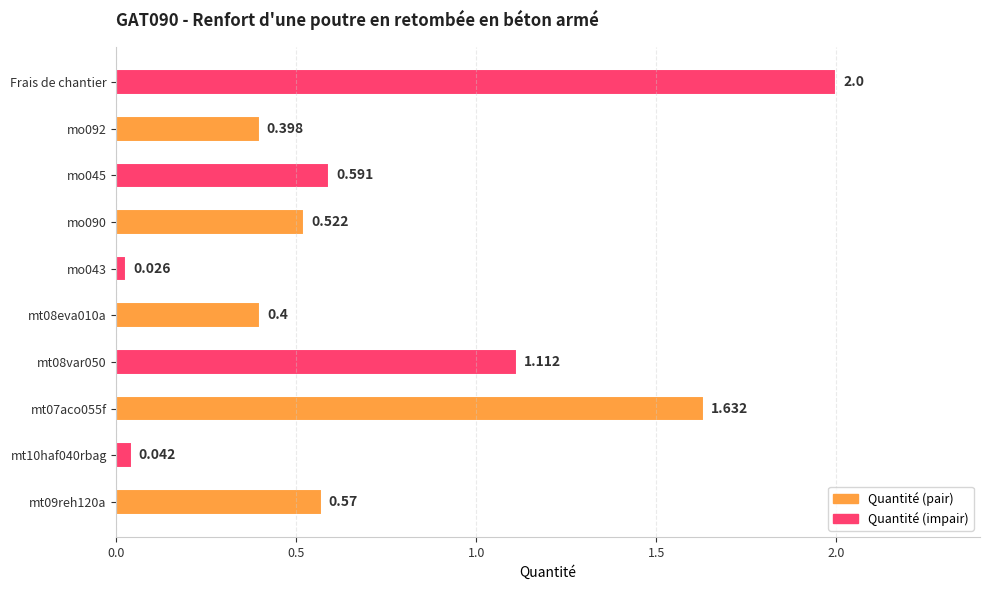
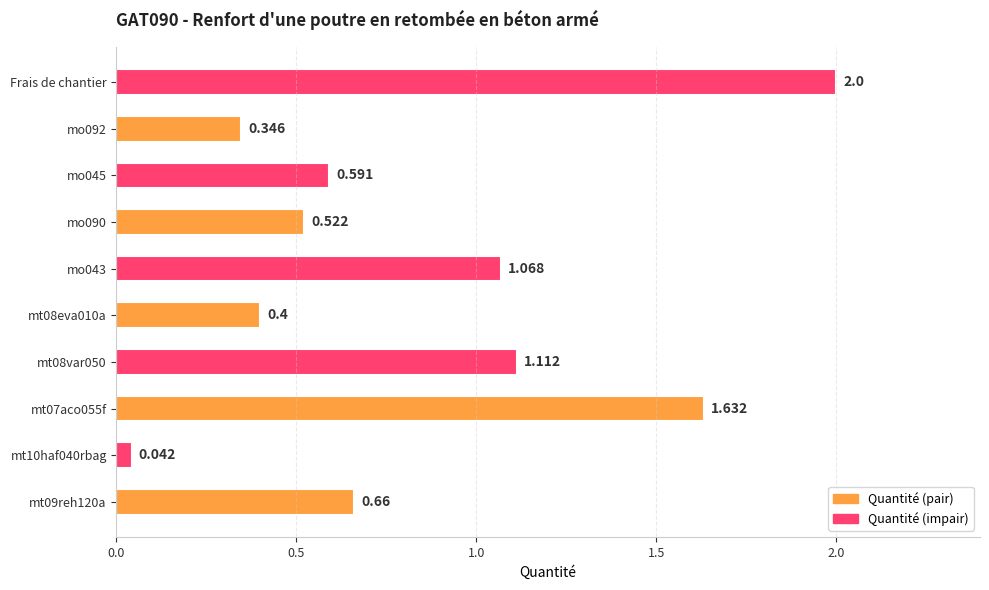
mo092: 0.398 -> 0.346
mo043: 0.026 -> 1.068
mt09reh120a: 0.57 -> 0.66
